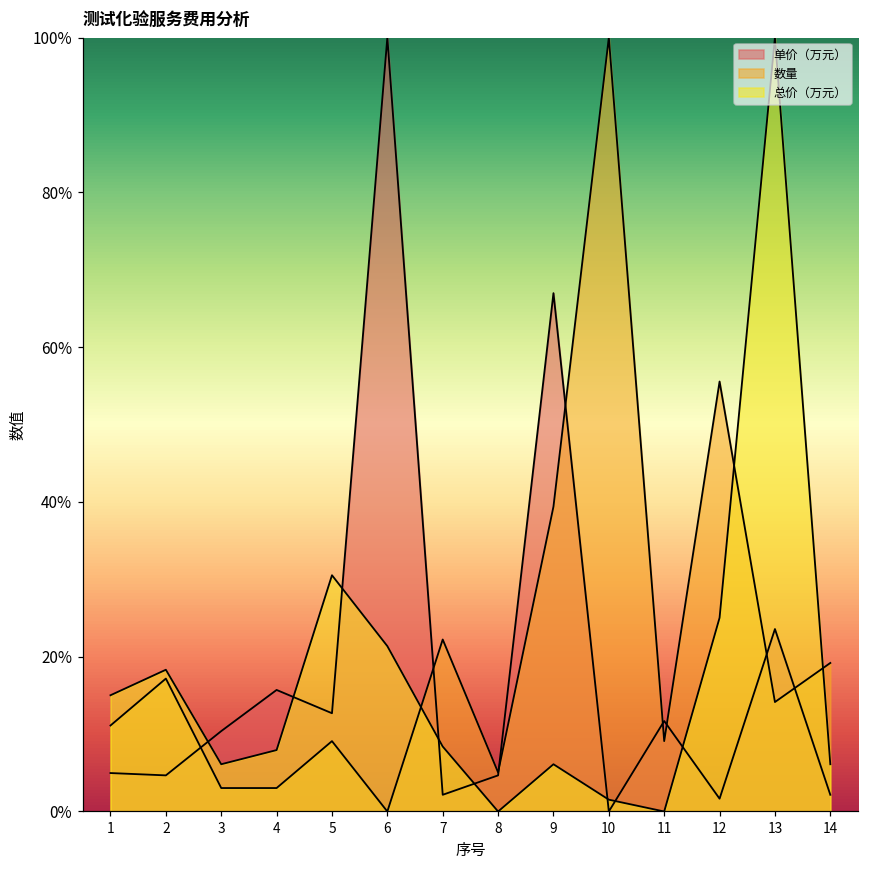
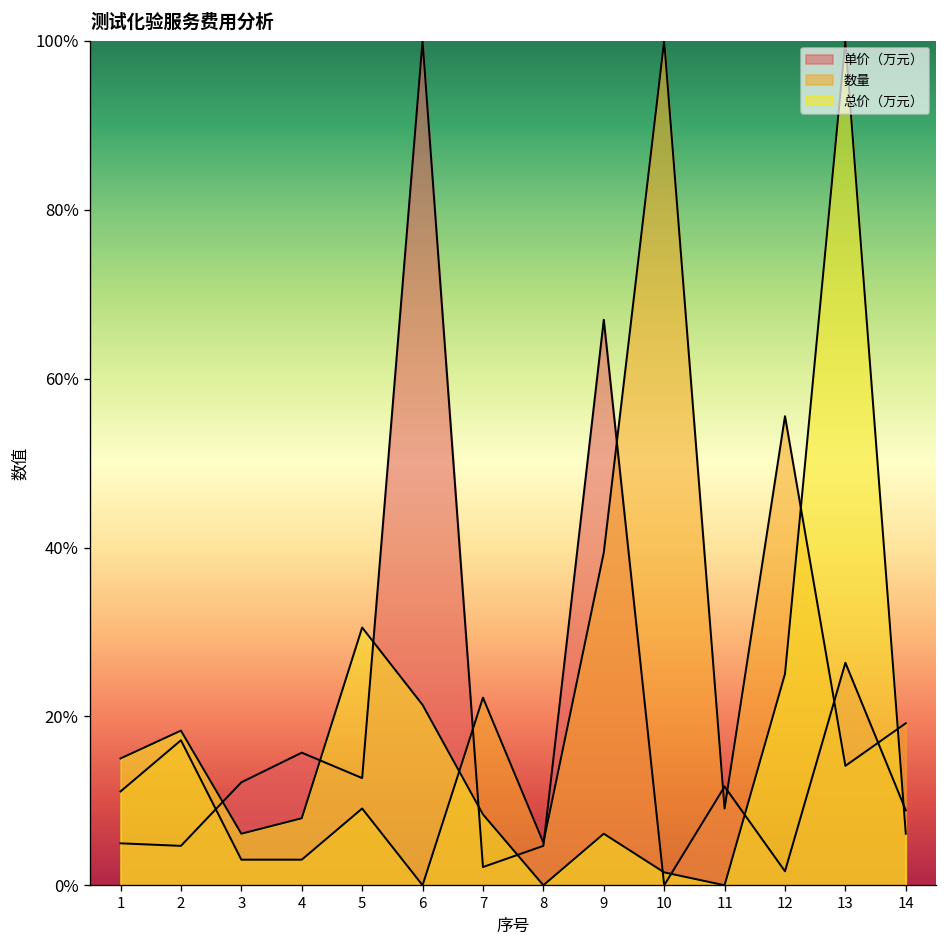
单价（万元）, 3: 10% -> 12%
单价（万元）, 13: 24% -> 26%
单价（万元）, 14: 2% -> 9%
